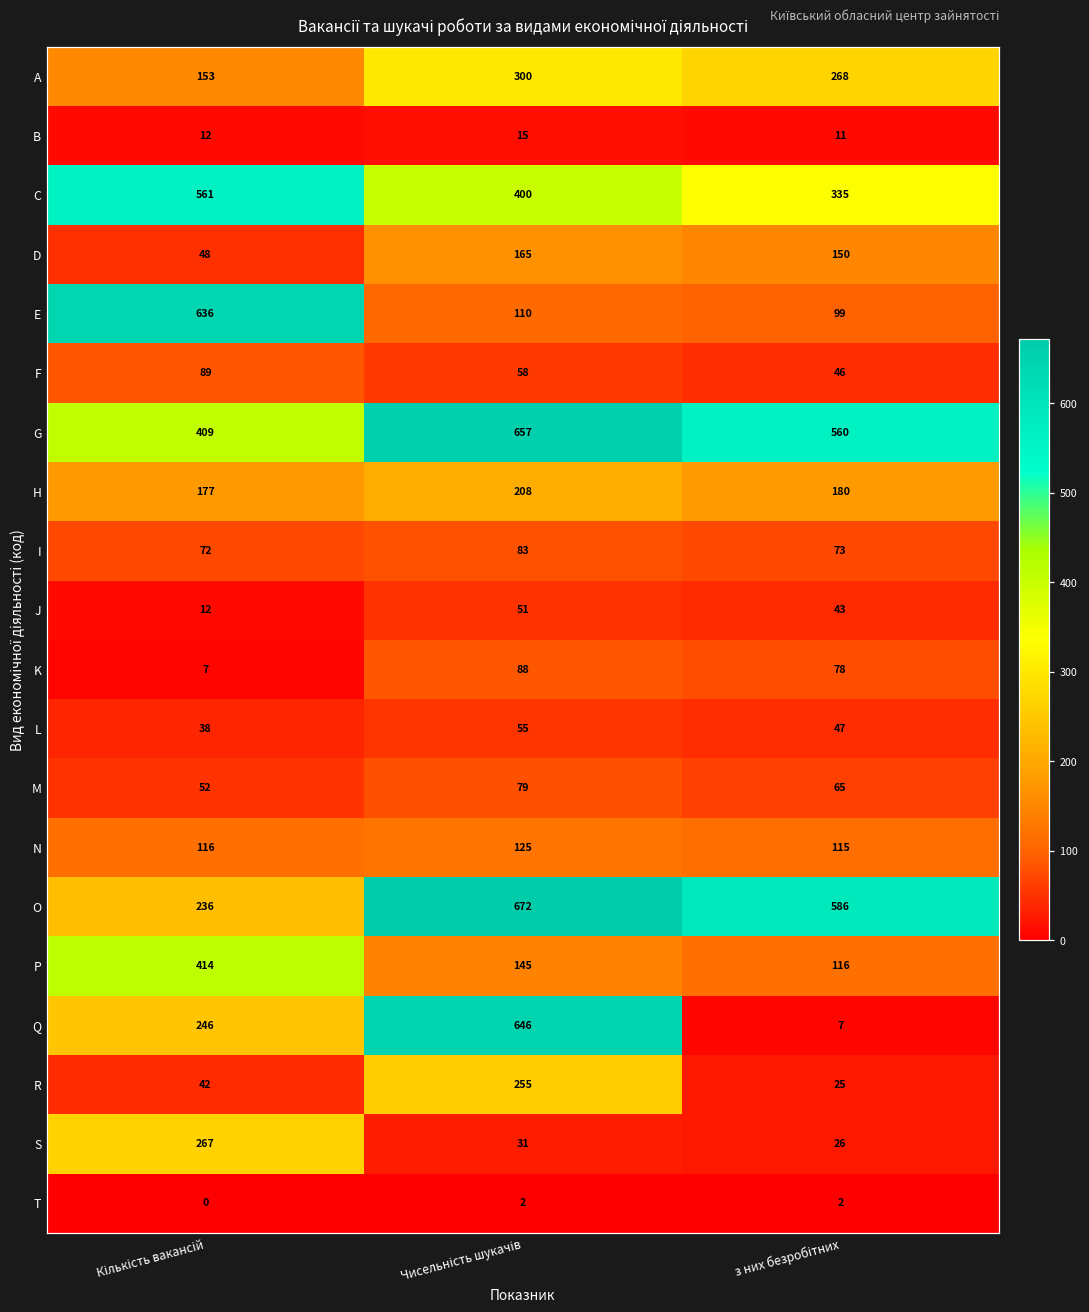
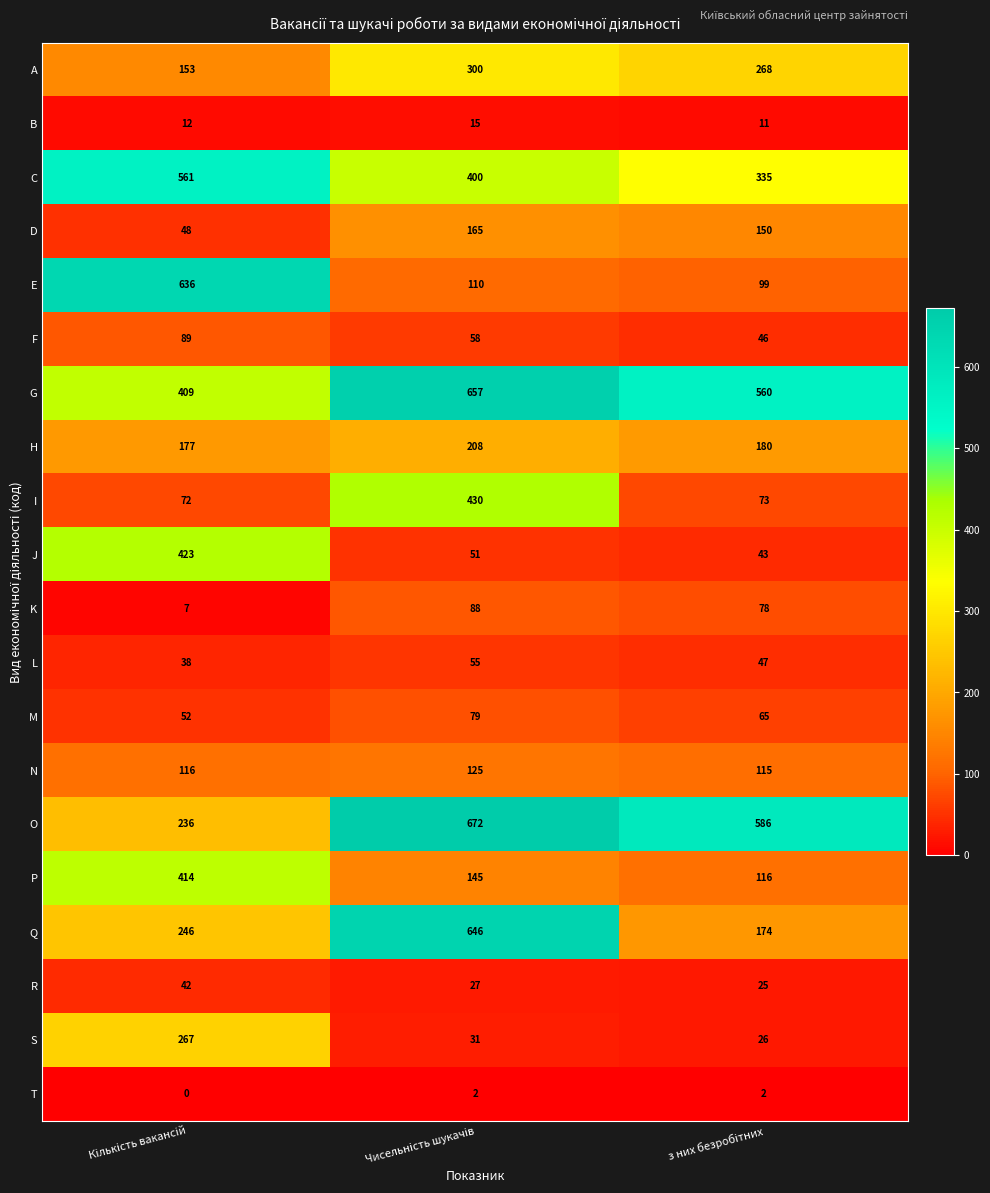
I, Чисельність шукачів: 83 -> 430
J, Кількість вакансій: 12 -> 423
Q, з них безробітних: 7 -> 174
R, Чисельність шукачів: 255 -> 27
